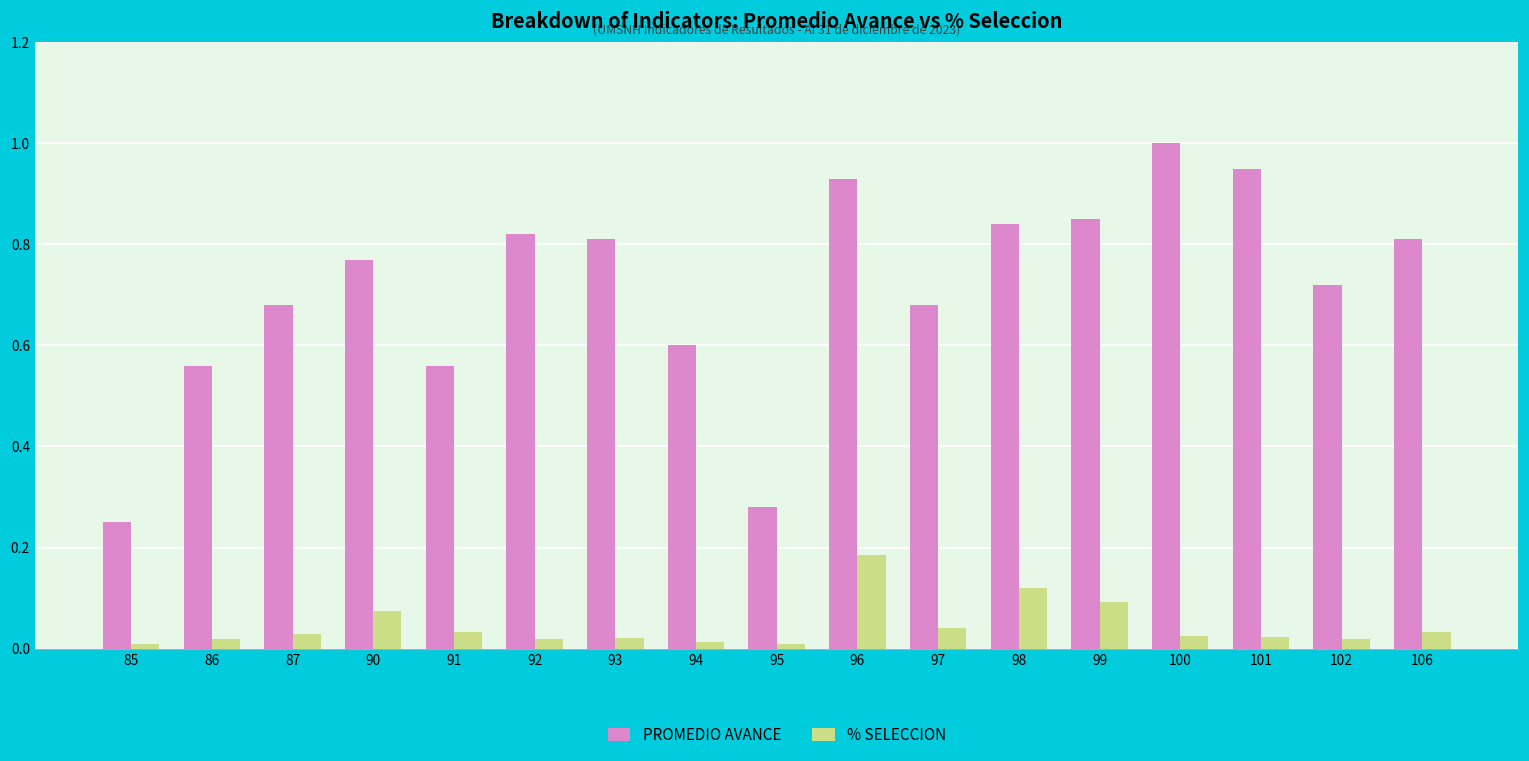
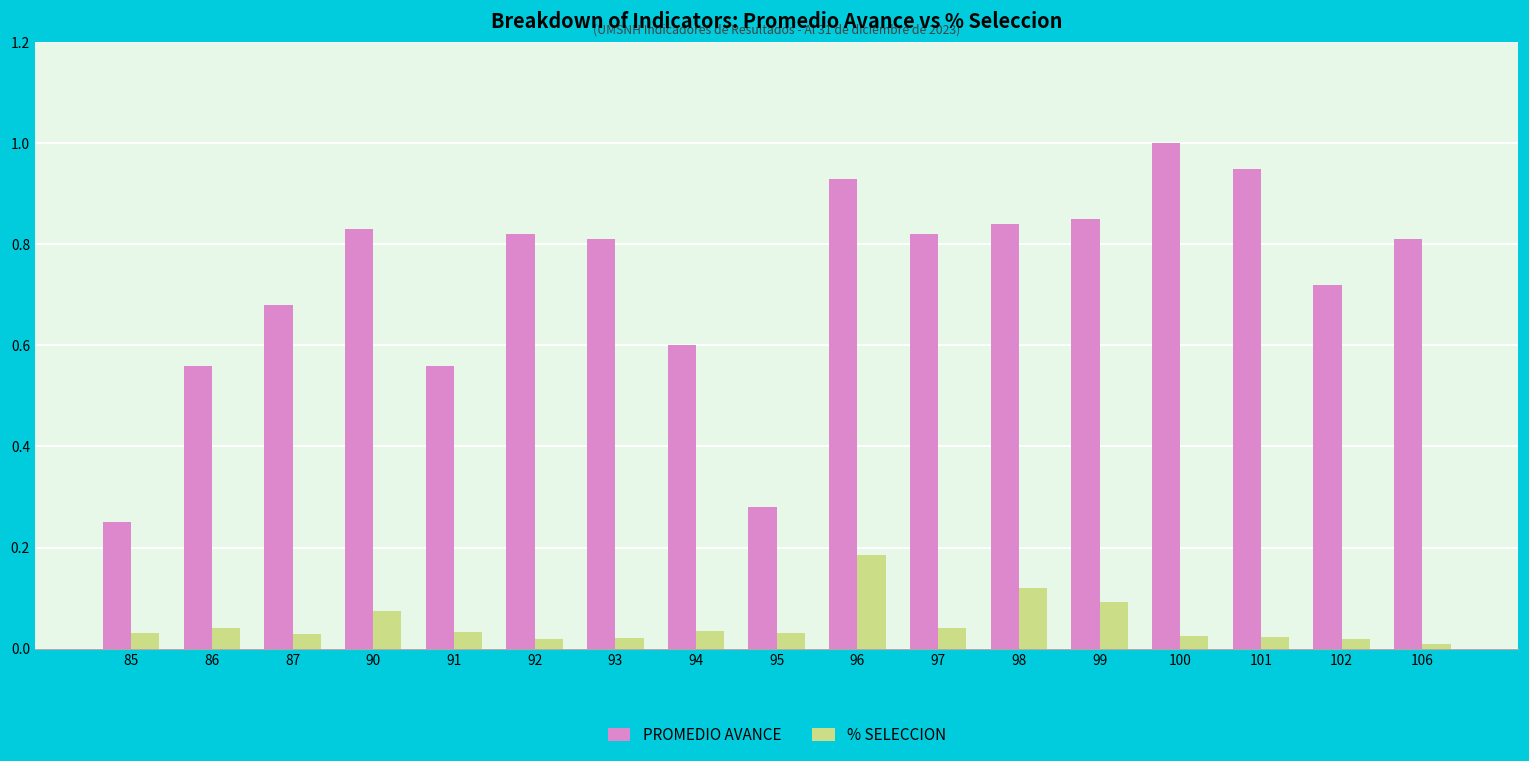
% SELECCION, 85: 0.01 -> 0.03
% SELECCION, 86: 0.02 -> 0.04
PROMEDIO AVANCE, 90: 0.77 -> 0.83
% SELECCION, 94: 0.01 -> 0.04
% SELECCION, 95: 0.01 -> 0.03
PROMEDIO AVANCE, 97: 0.68 -> 0.82
% SELECCION, 106: 0.03 -> 0.01
